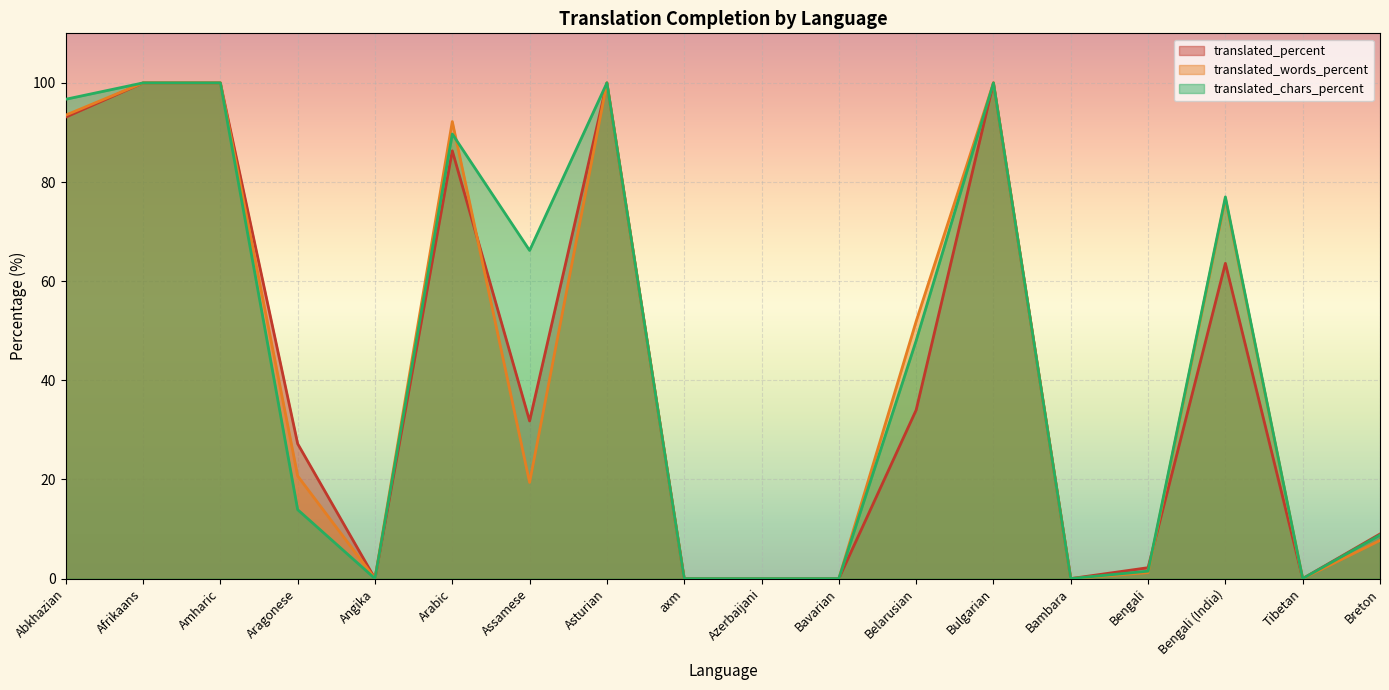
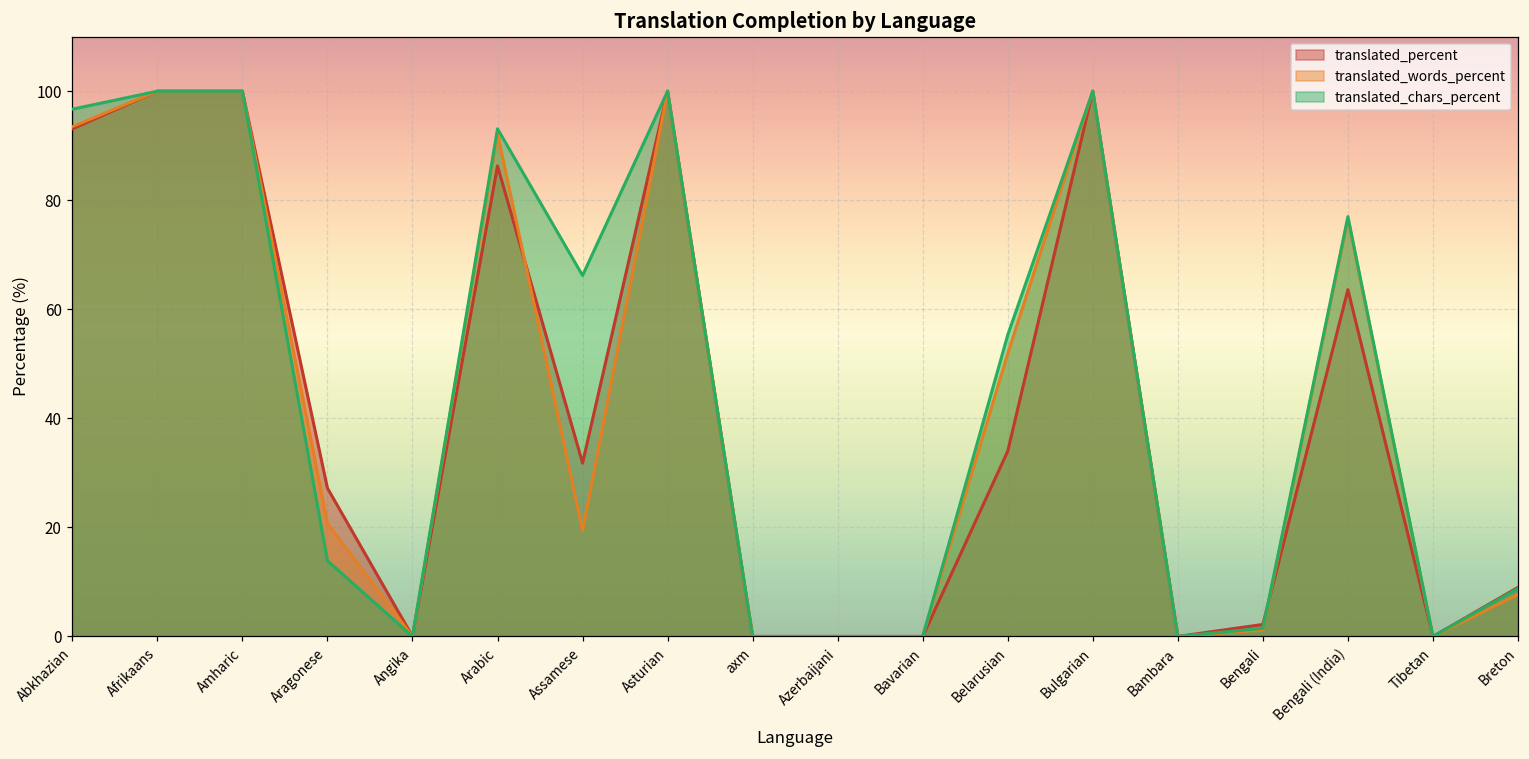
translated_chars_percent, Arabic: 90 -> 93
translated_chars_percent, Belarusian: 48 -> 55
